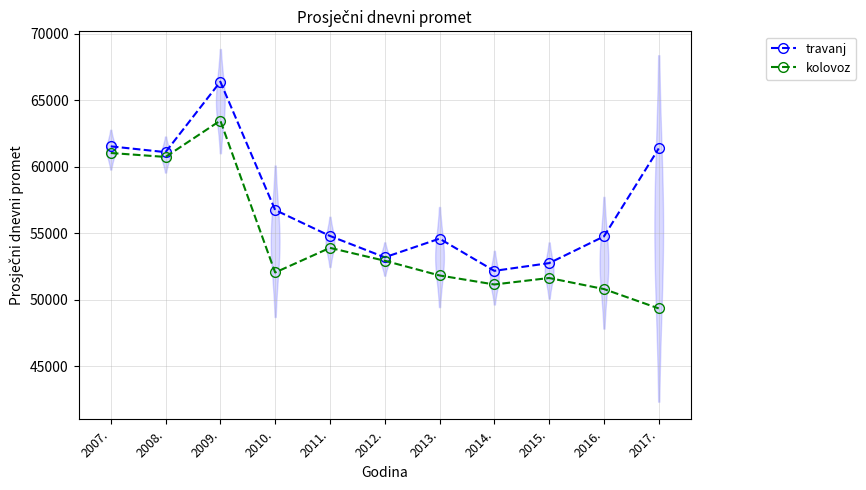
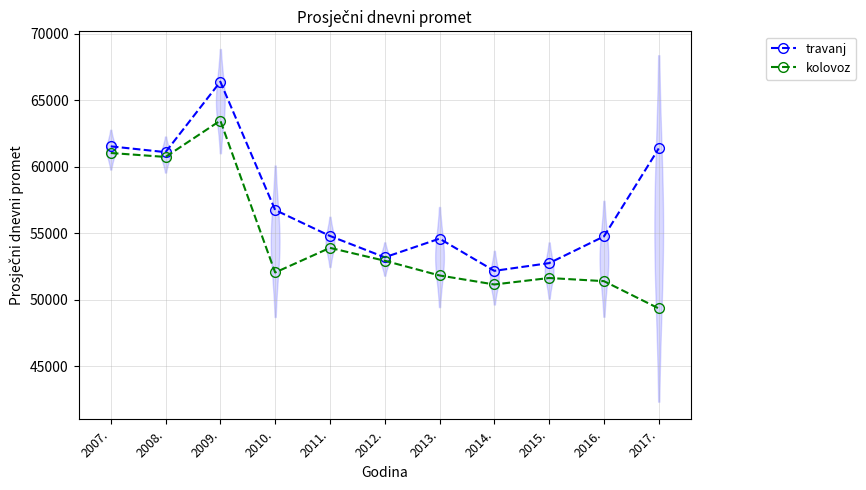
kolovoz, 2016.: 50800 -> 51400
